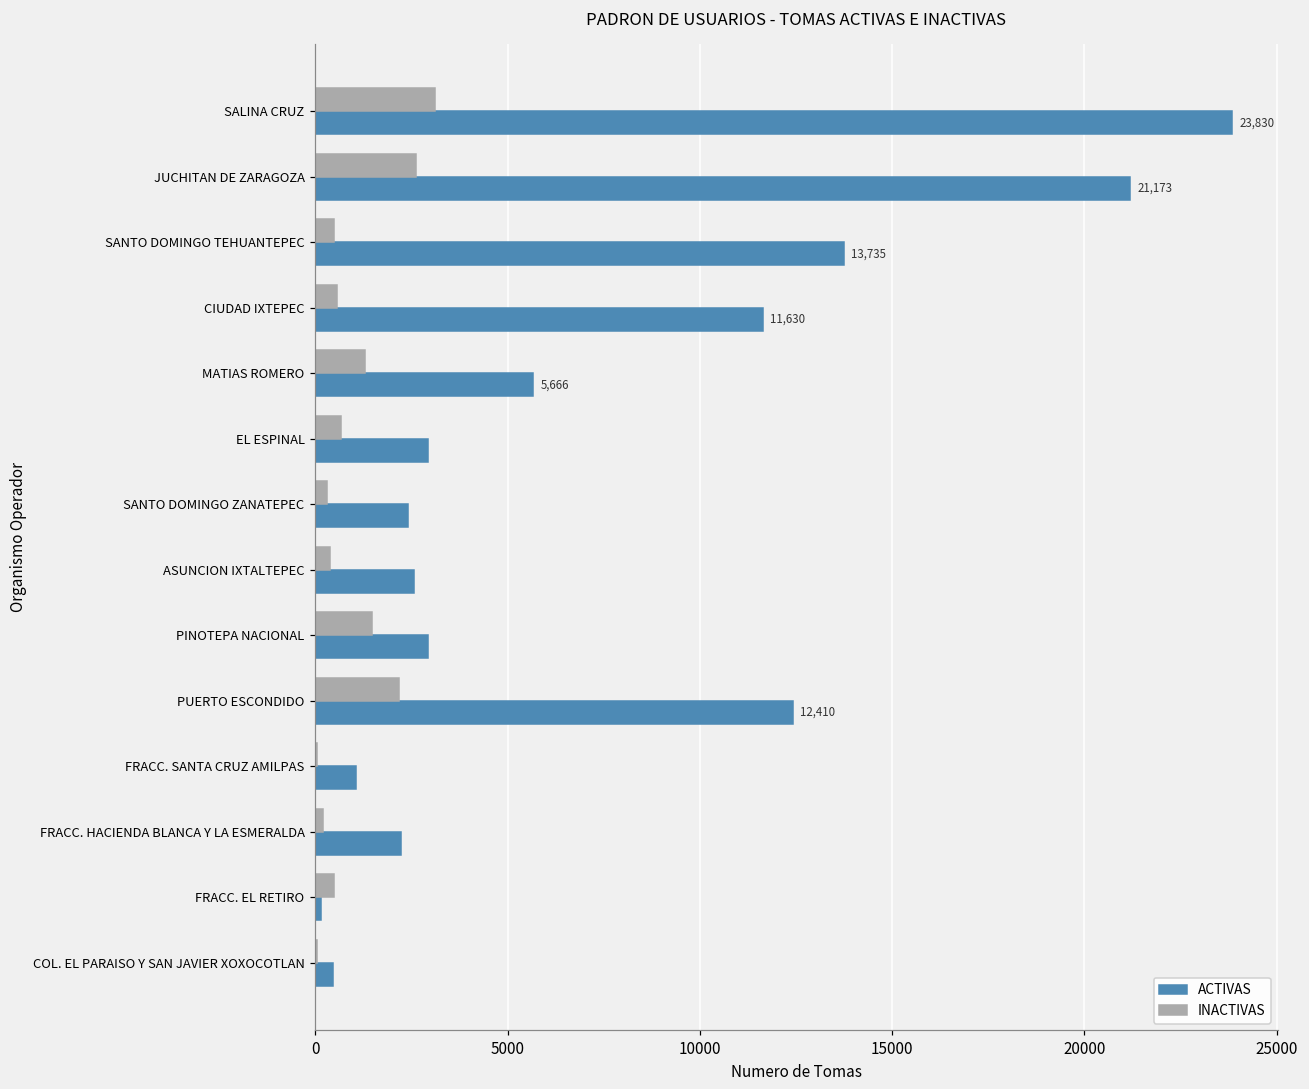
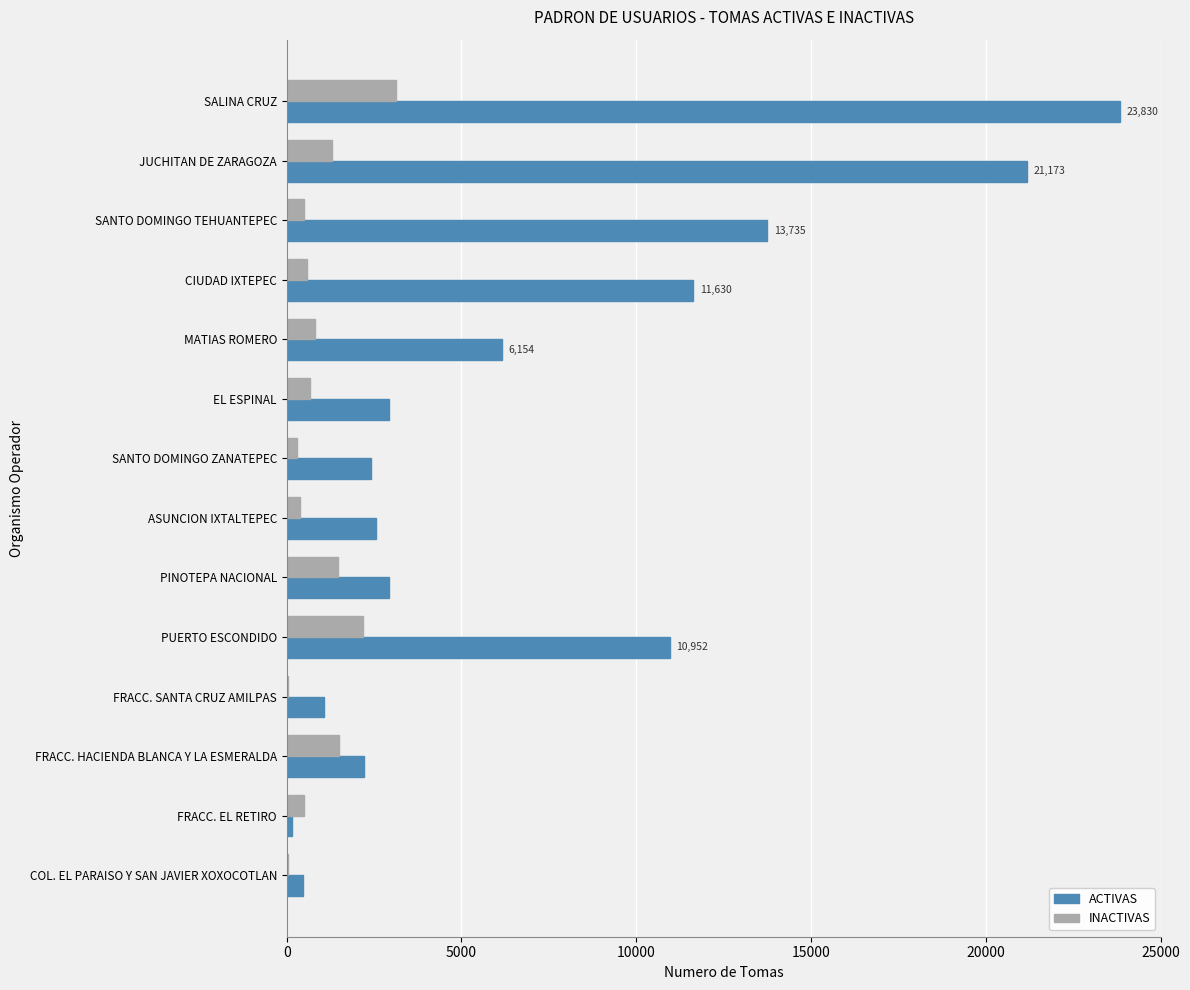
INACTIVAS, JUCHITAN DE ZARAGOZA: 2600 -> 1300
INACTIVAS, MATIAS ROMERO: 1300 -> 800
ACTIVAS, MATIAS ROMERO: 5,666 -> 6,154
ACTIVAS, PUERTO ESCONDIDO: 12,410 -> 10,952
INACTIVAS, FRACC. HACIENDA BLANCA Y LA ESMERALDA: 200 -> 1500
